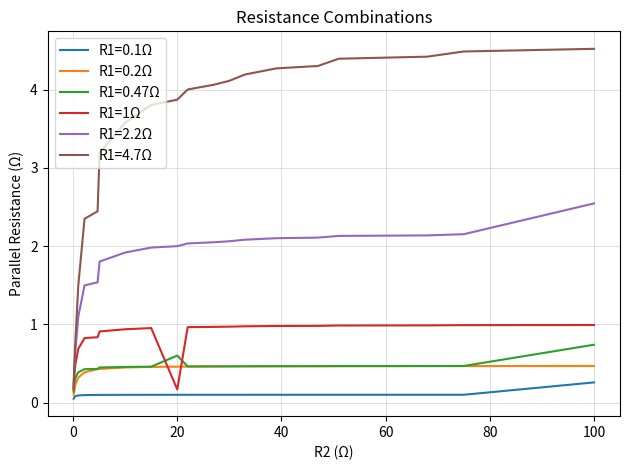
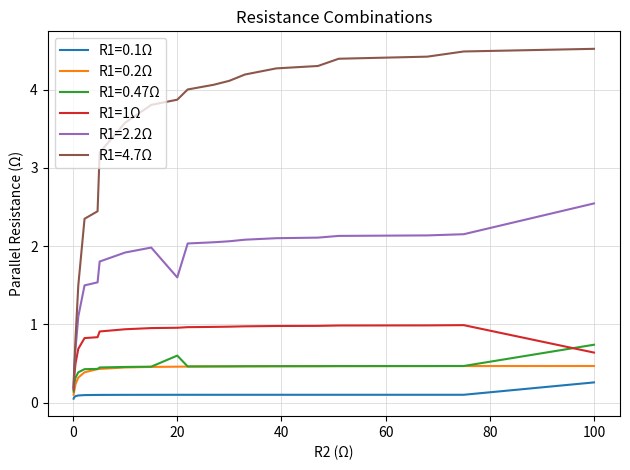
R1=1Ω, 20: 0.2 -> 1.0
R1=2.2Ω, 20: 2.0 -> 1.6
R1=1Ω, 100: 1.0 -> 0.6
